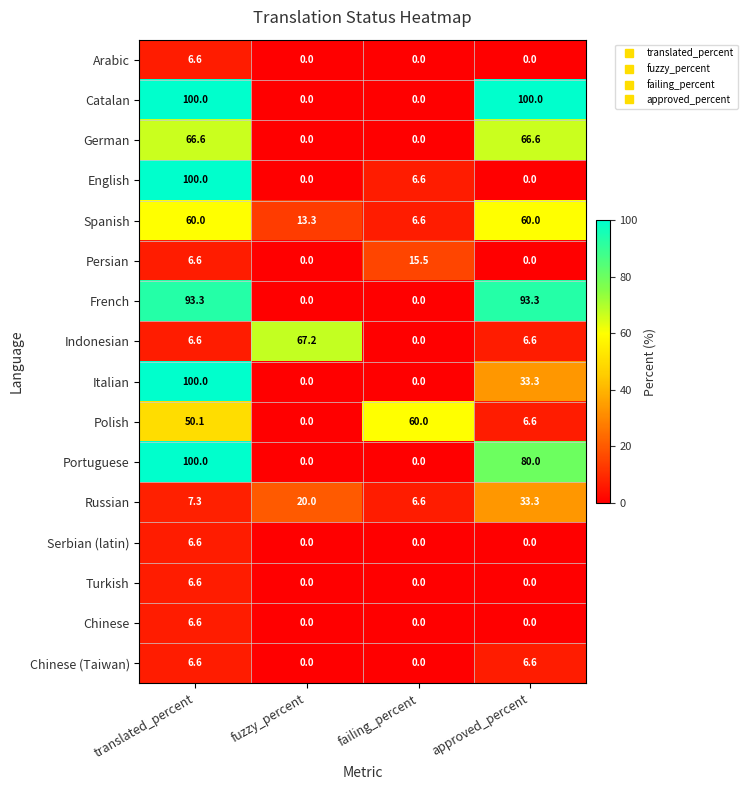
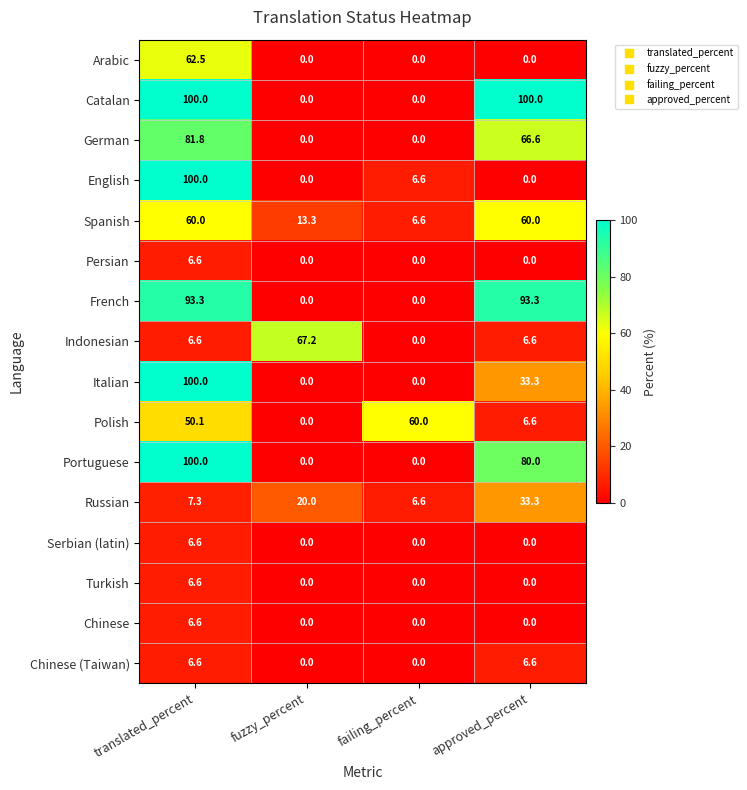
Arabic, translated_percent: 6.6 -> 62.5
German, translated_percent: 66.6 -> 81.8
Persian, failing_percent: 15.5 -> 0.0
